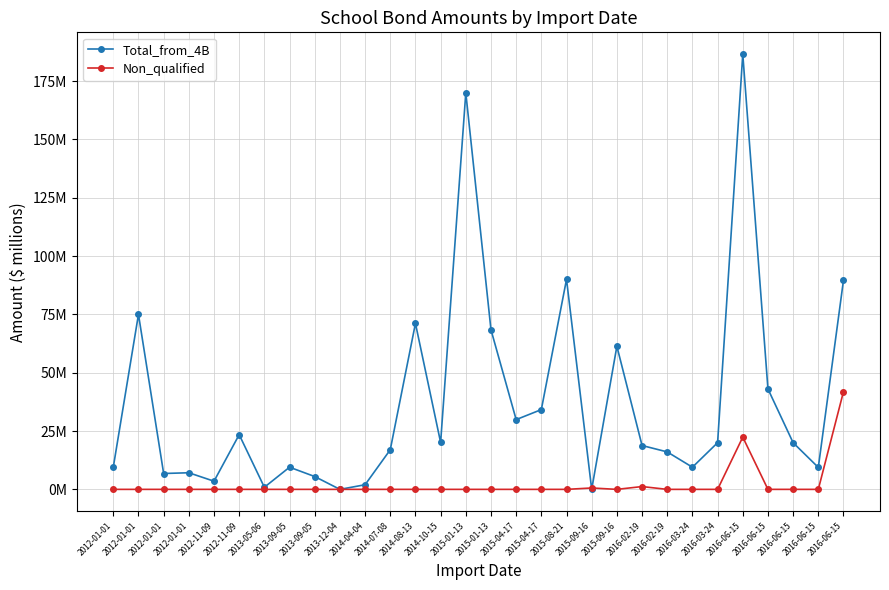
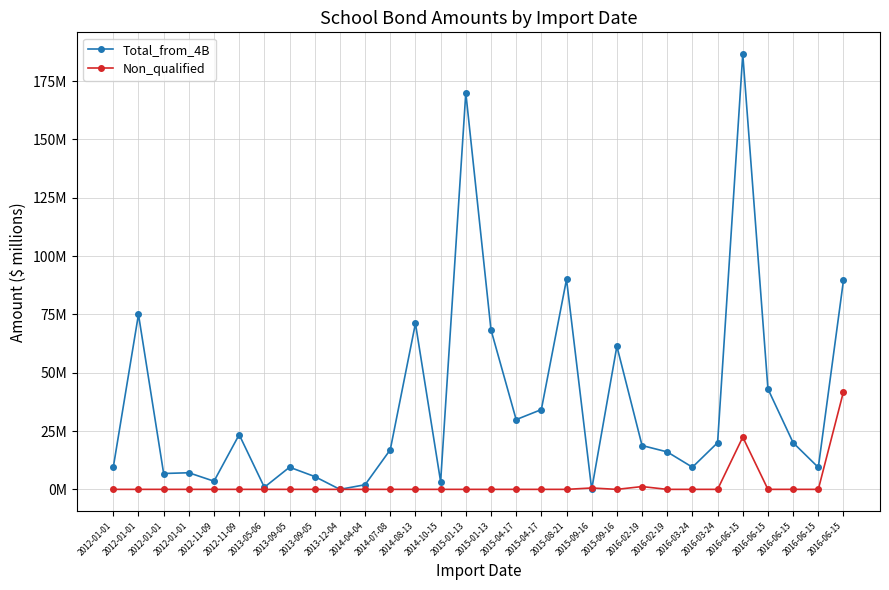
Total_from_4B, 2014-10-15: 20000000 -> 3000000
